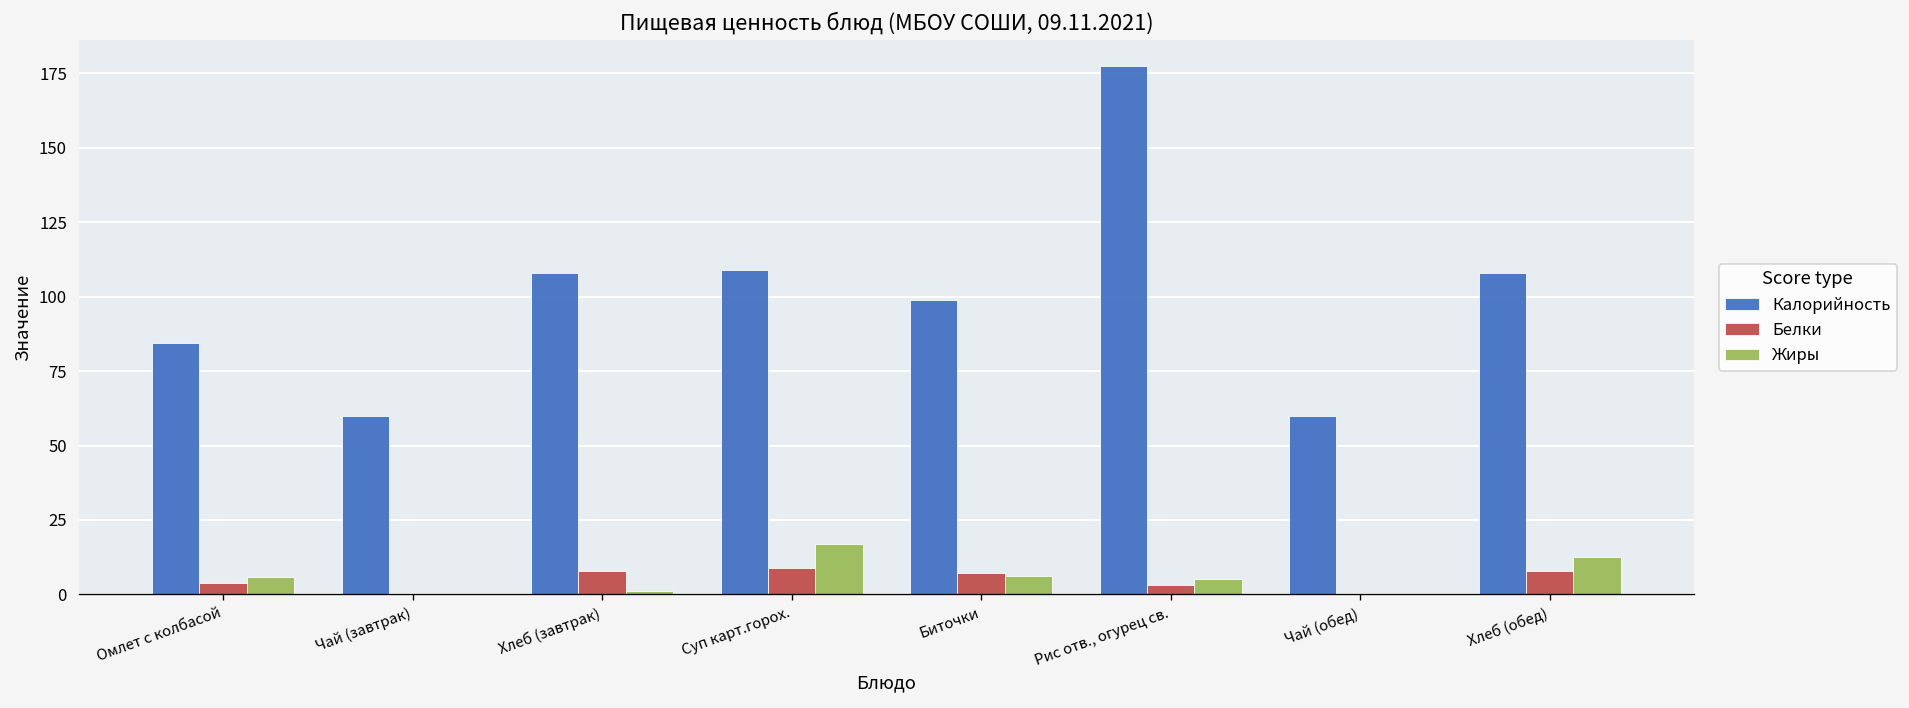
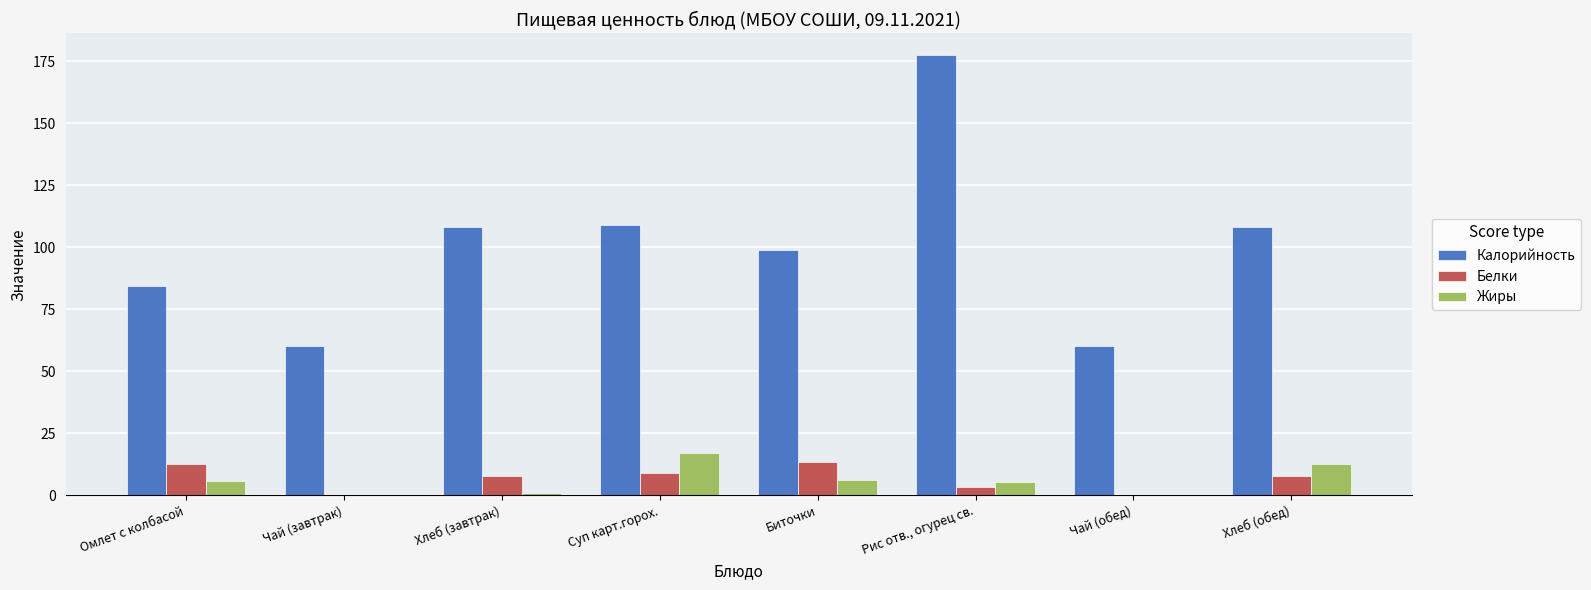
Белки, Омлет с колбасой: 4 -> 13
Белки, Биточки: 7 -> 13
